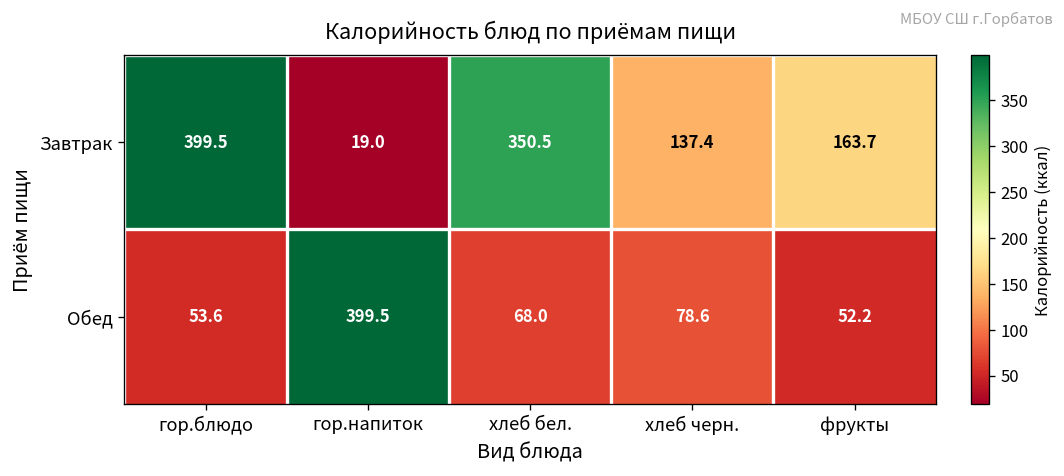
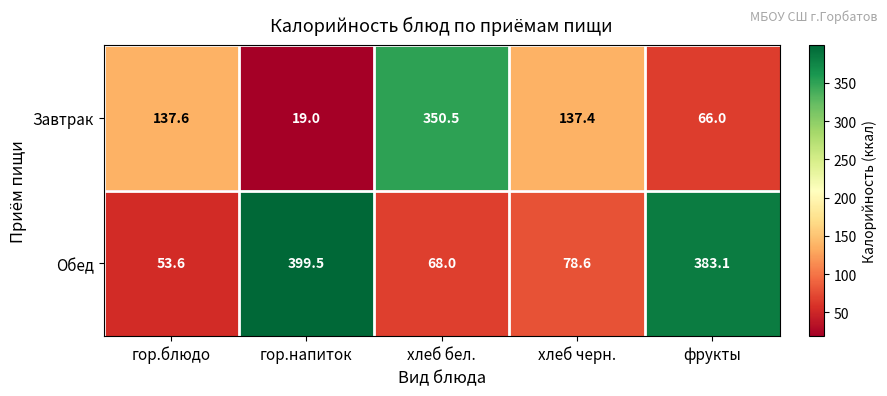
Завтрак, гор.блюдо: 399.5 -> 137.6
Завтрак, фрукты: 163.7 -> 66.0
Обед, фрукты: 52.2 -> 383.1
